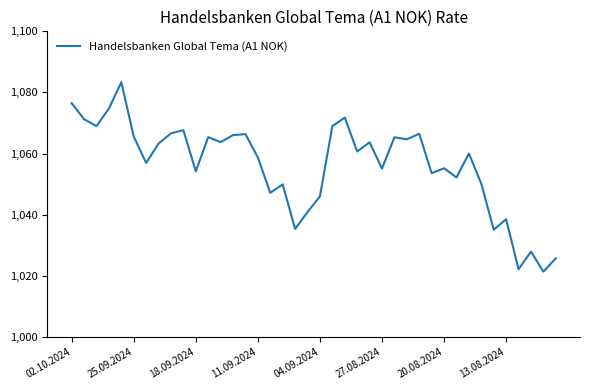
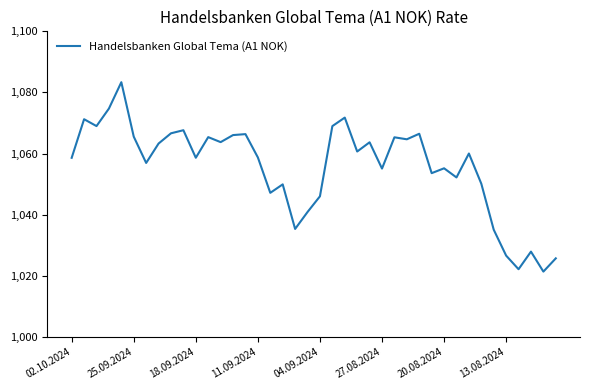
02.10.2024: 1,076 -> 1,059
18.09.2024: 1,054 -> 1,059
13.08.2024: 1,039 -> 1,027
